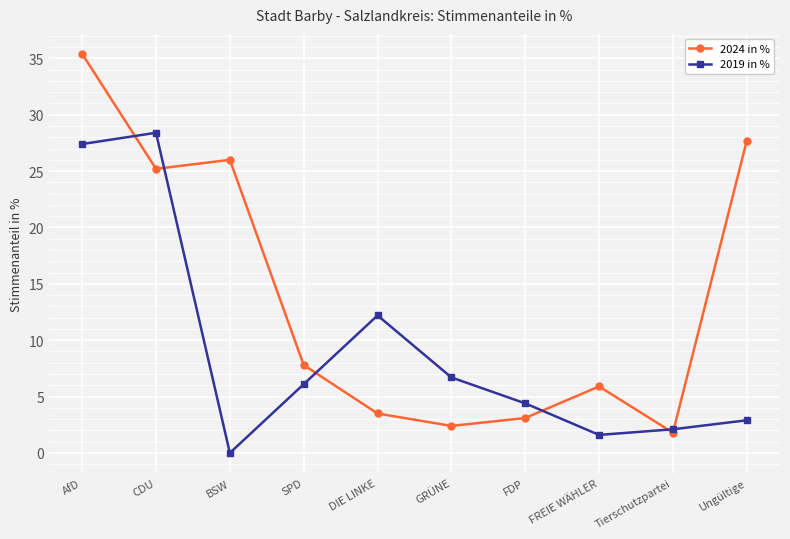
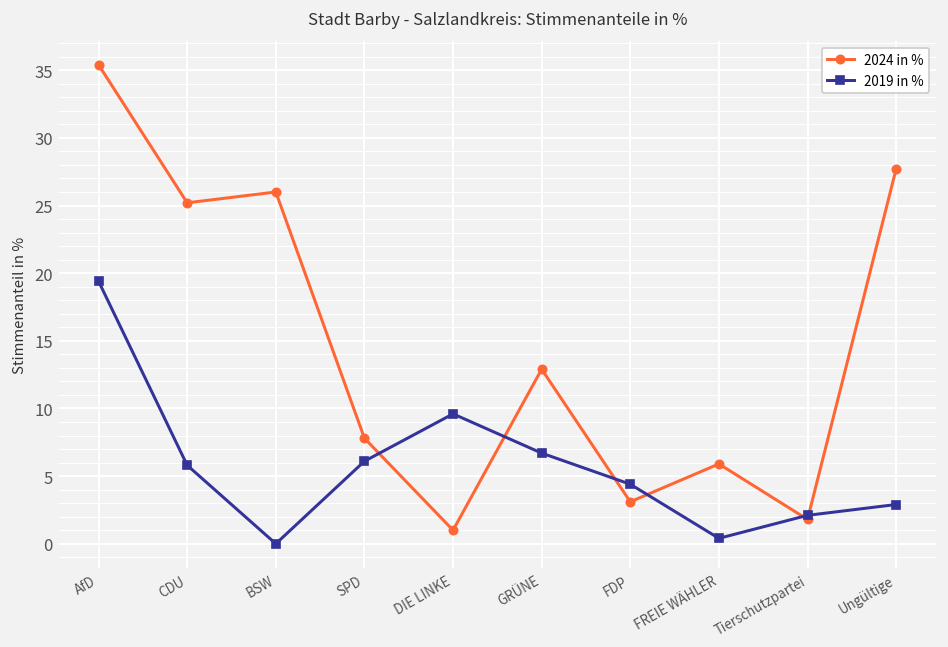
2019 in %, AfD: 27.4 -> 19.4
2019 in %, CDU: 28.4 -> 5.8
2024 in %, DIE LINKE: 3.5 -> 1.0
2019 in %, DIE LINKE: 12.2 -> 9.6
2024 in %, GRÜNE: 2.4 -> 12.9
2019 in %, FREIE WÄHLER: 1.6 -> 0.4
